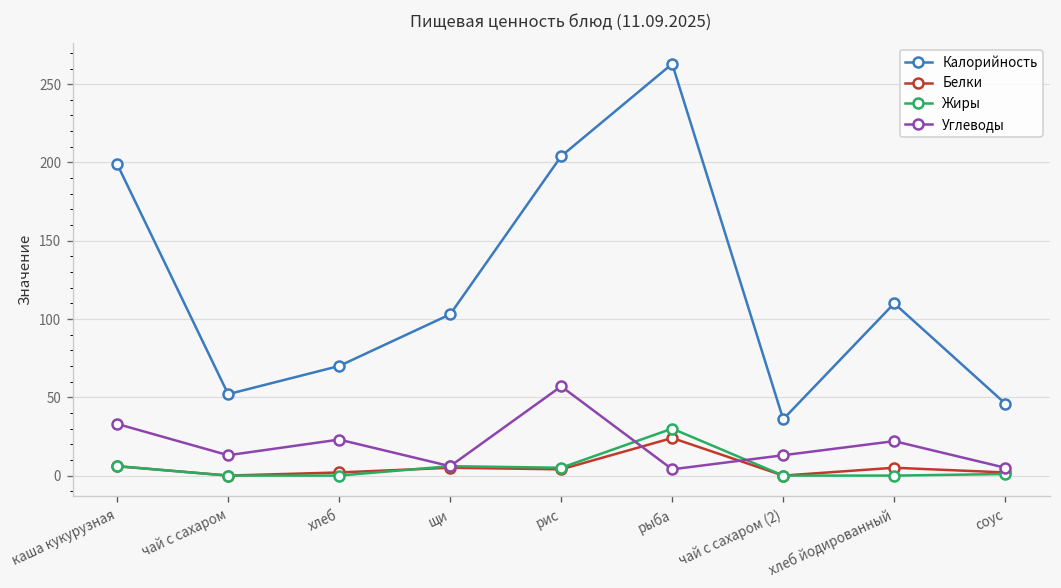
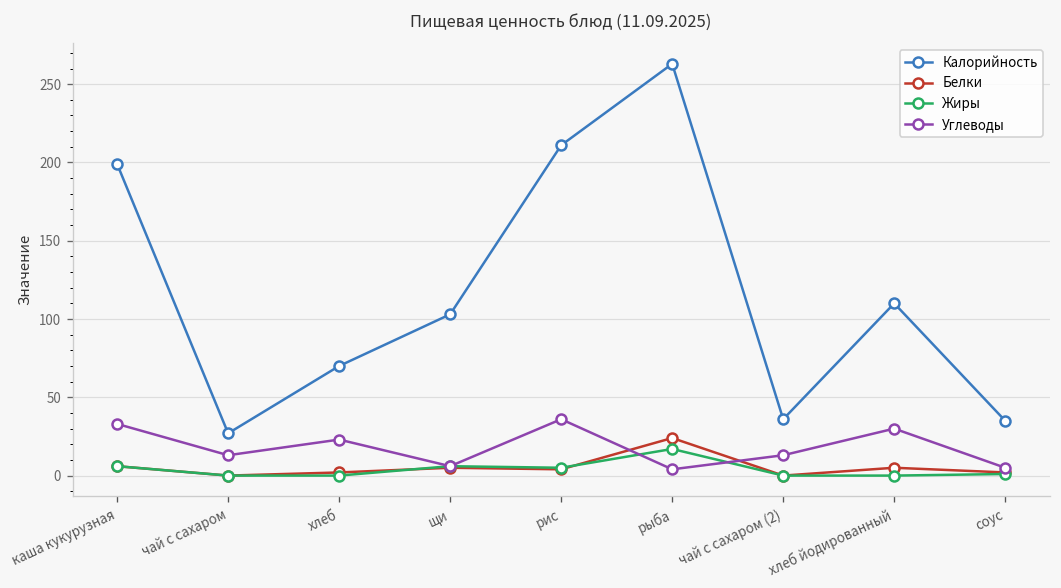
Калорийность, чай с сахаром: 52 -> 27
Калорийность, рис: 204 -> 211
Углеводы, рис: 57 -> 36
Жиры, рыба: 30 -> 17
Углеводы, хлеб йодированный: 22 -> 30
Калорийность, соус: 46 -> 35
